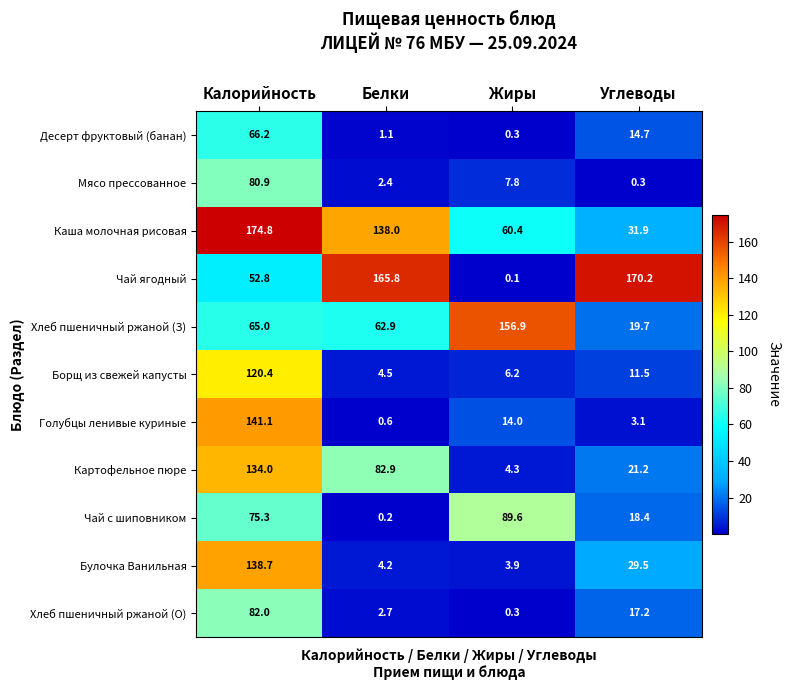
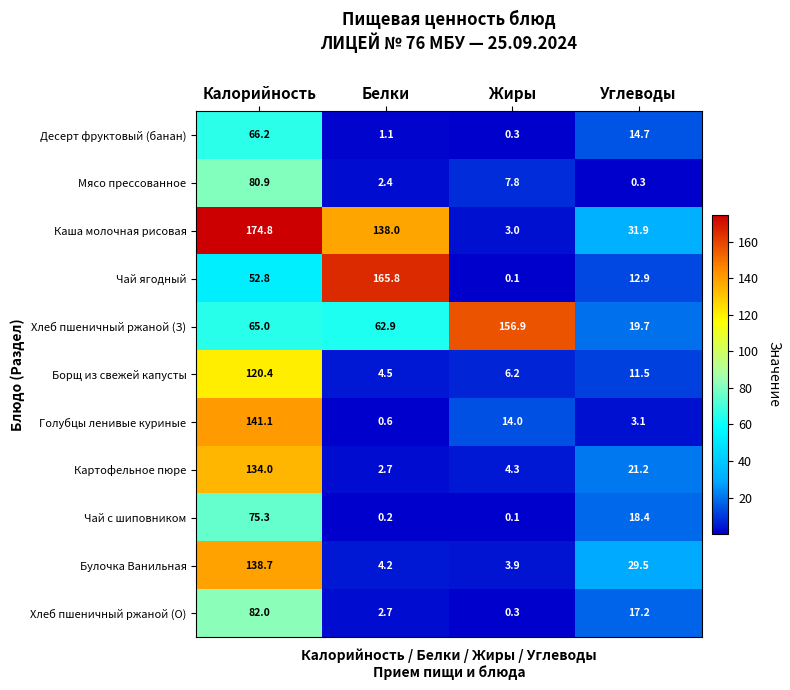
Каша молочная рисовая, Жиры: 60.4 -> 3.0
Чай ягодный, Углеводы: 170.2 -> 12.9
Картофельное пюре, Белки: 82.9 -> 2.7
Чай с шиповником, Жиры: 89.6 -> 0.1
